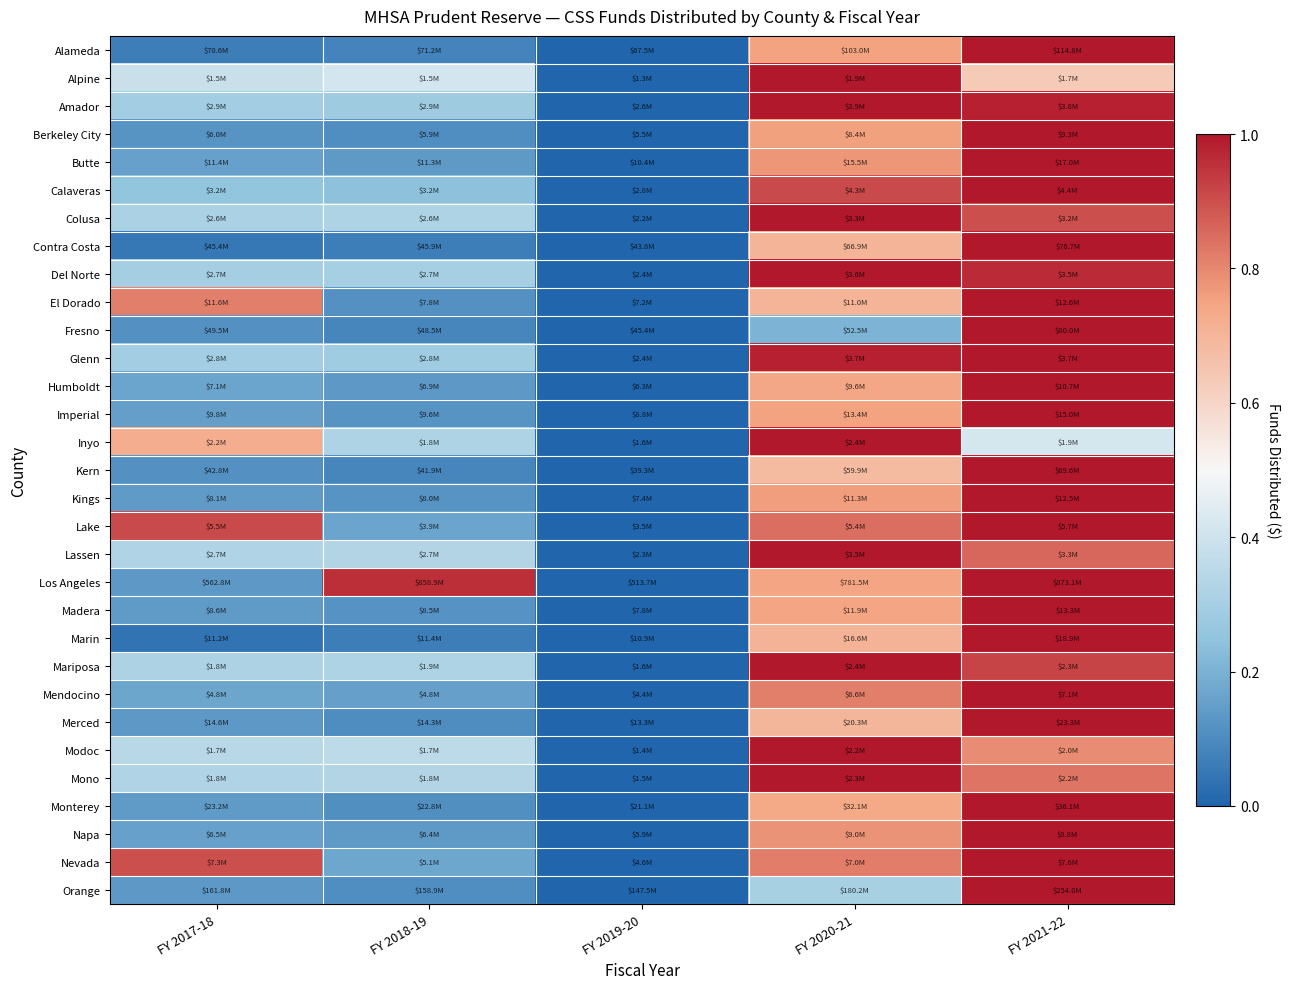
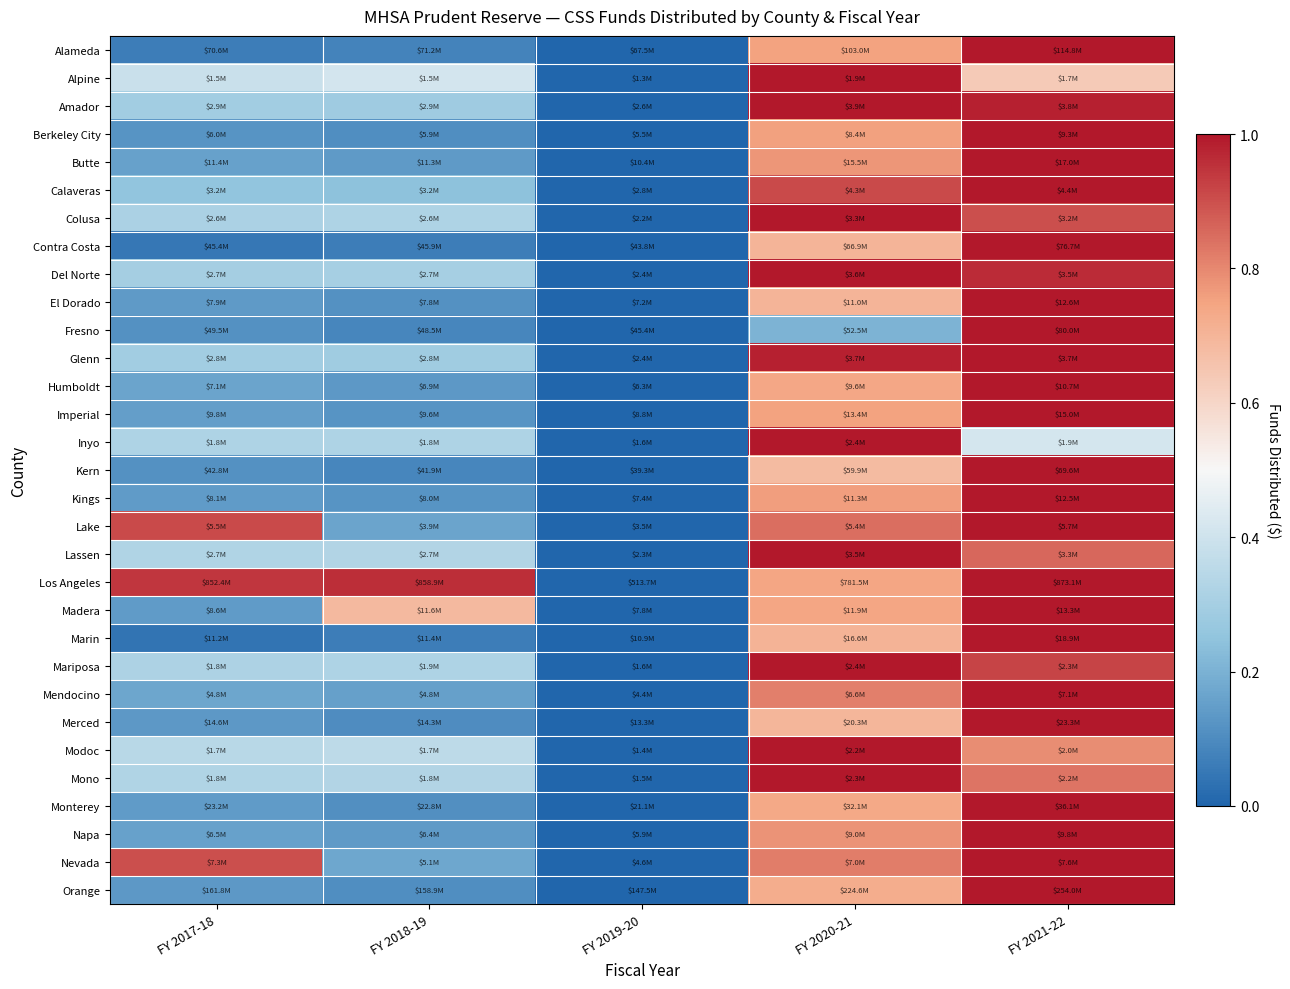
El Dorado, FY 2017-18: $11.6M -> $7.9M
Inyo, FY 2017-18: $2.2M -> $1.8M
Los Angeles, FY 2017-18: $562.8M -> $852.4M
Madera, FY 2018-19: $8.5M -> $11.6M
Orange, FY 2020-21: $180.2M -> $224.6M
